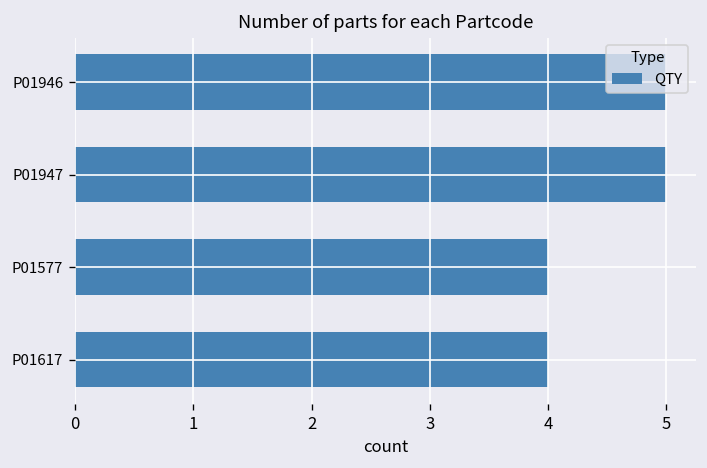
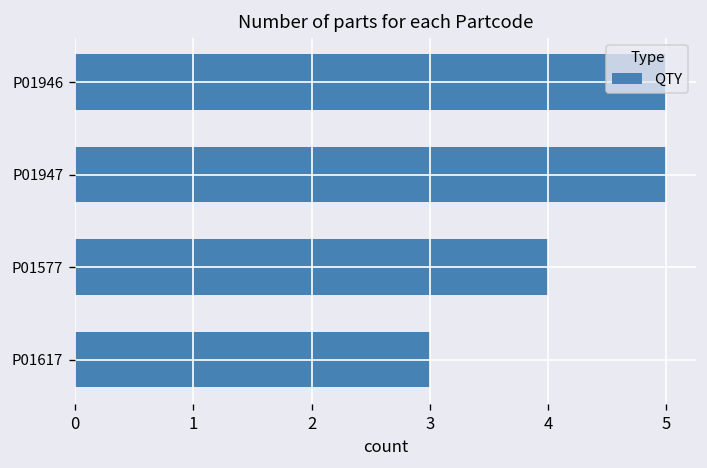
P01617: 4 -> 3
